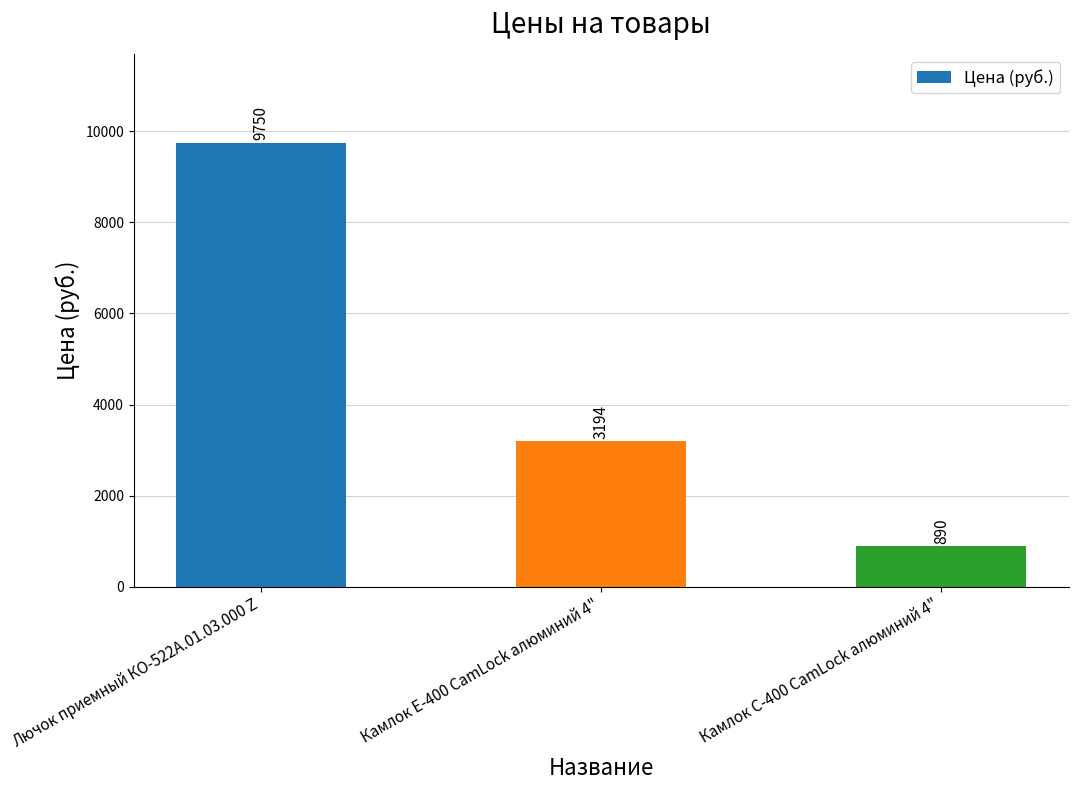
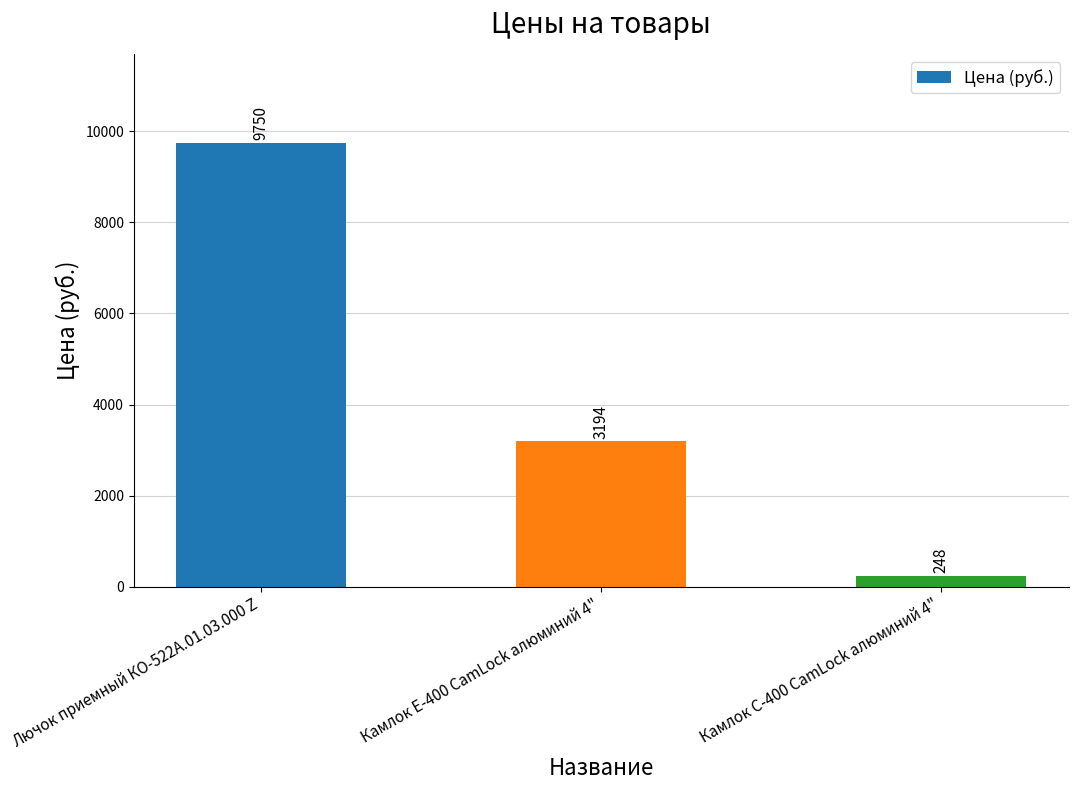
Камлок С-400 CamLock алюминий 4": 890 -> 248
